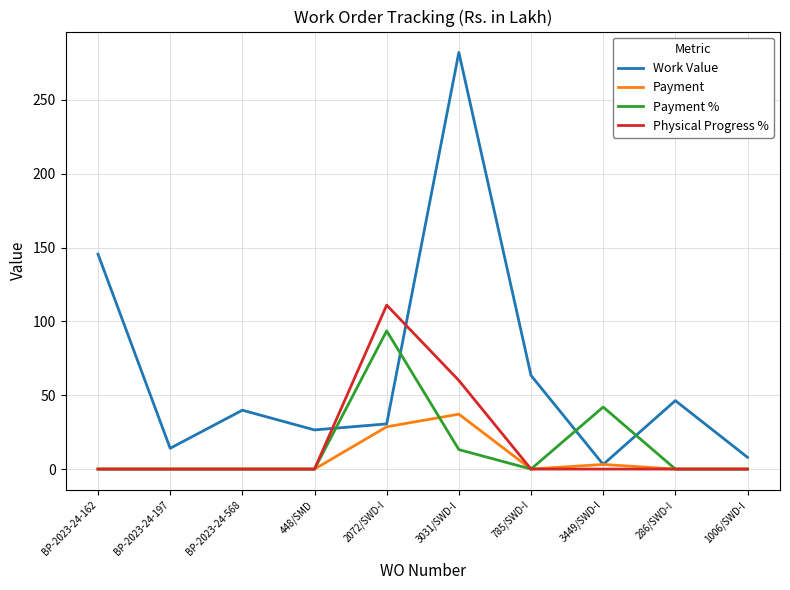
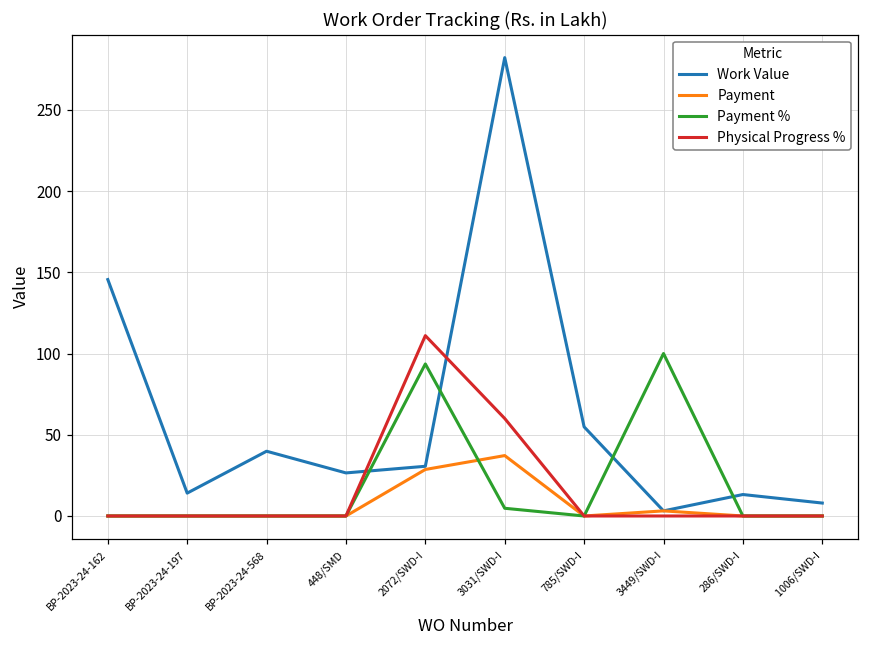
Payment %, 3031/SWD-I: 13 -> 5
Work Value, 785/SWD-I: 63 -> 55
Payment %, 3449/SWD-I: 42 -> 100
Work Value, 286/SWD-I: 46 -> 13
